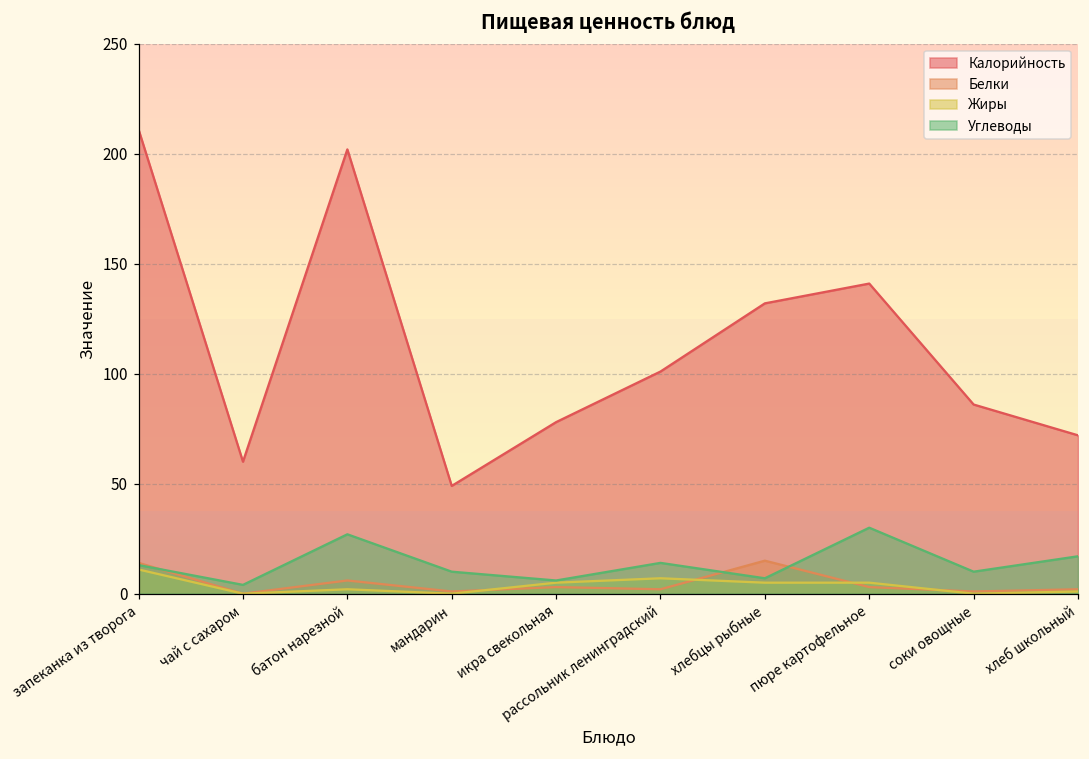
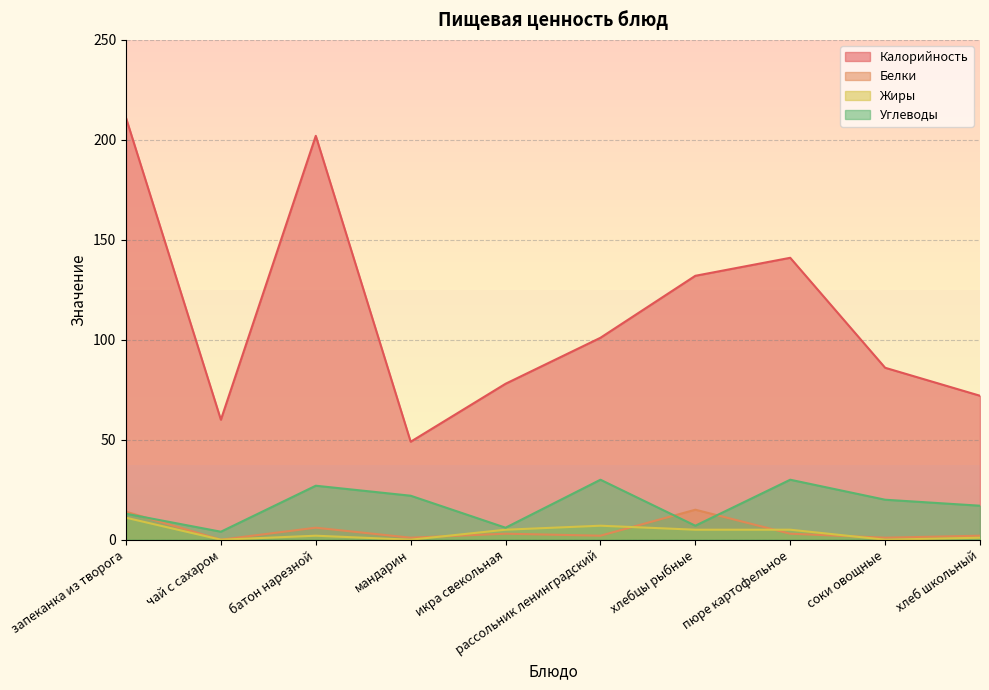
Углеводы, мандарин: 10 -> 22
Углеводы, рассольник ленинградский: 14 -> 30
Углеводы, соки овощные: 10 -> 20
